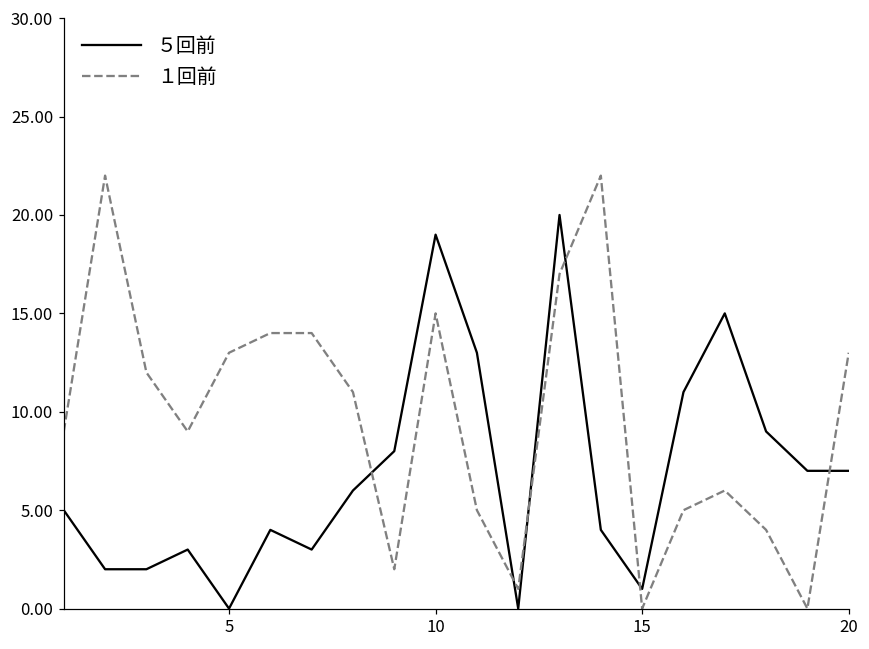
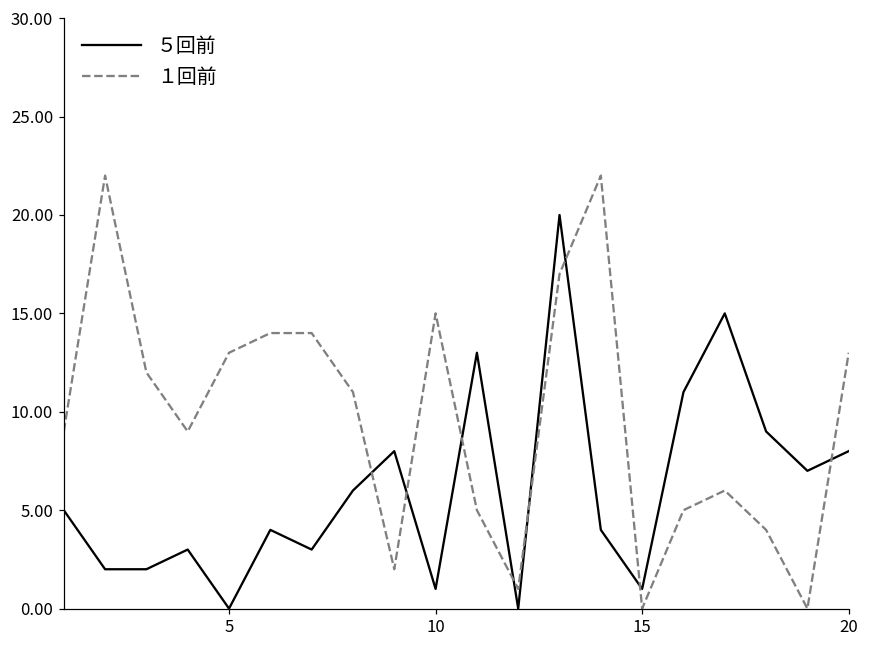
５回前, 10: 19 -> 1
５回前, 20: 7 -> 8
